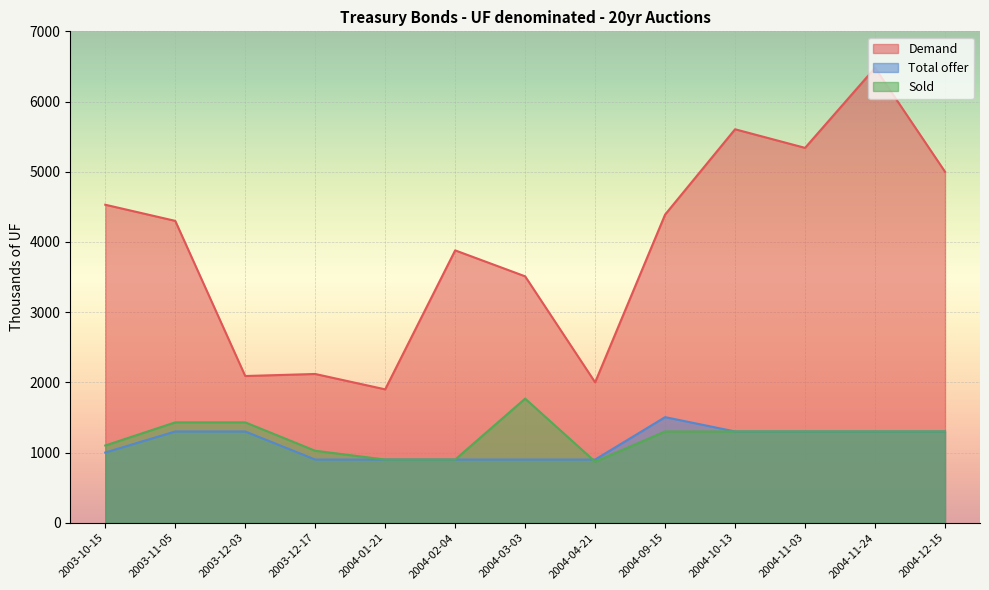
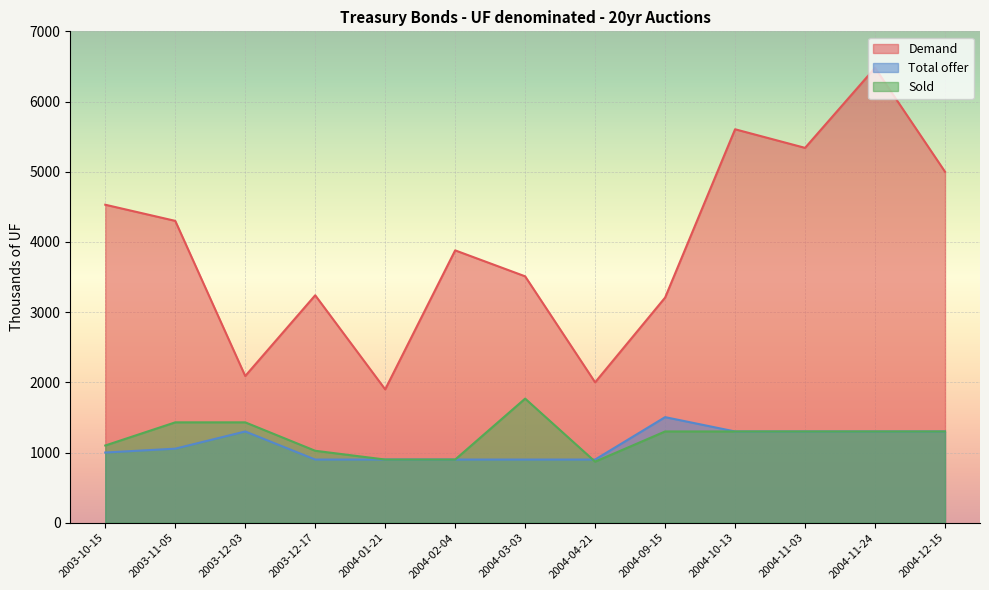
Total offer, 2003-11-05: 1300 -> 1100
Demand, 2003-12-17: 2100 -> 3200
Demand, 2004-09-15: 4400 -> 3200
